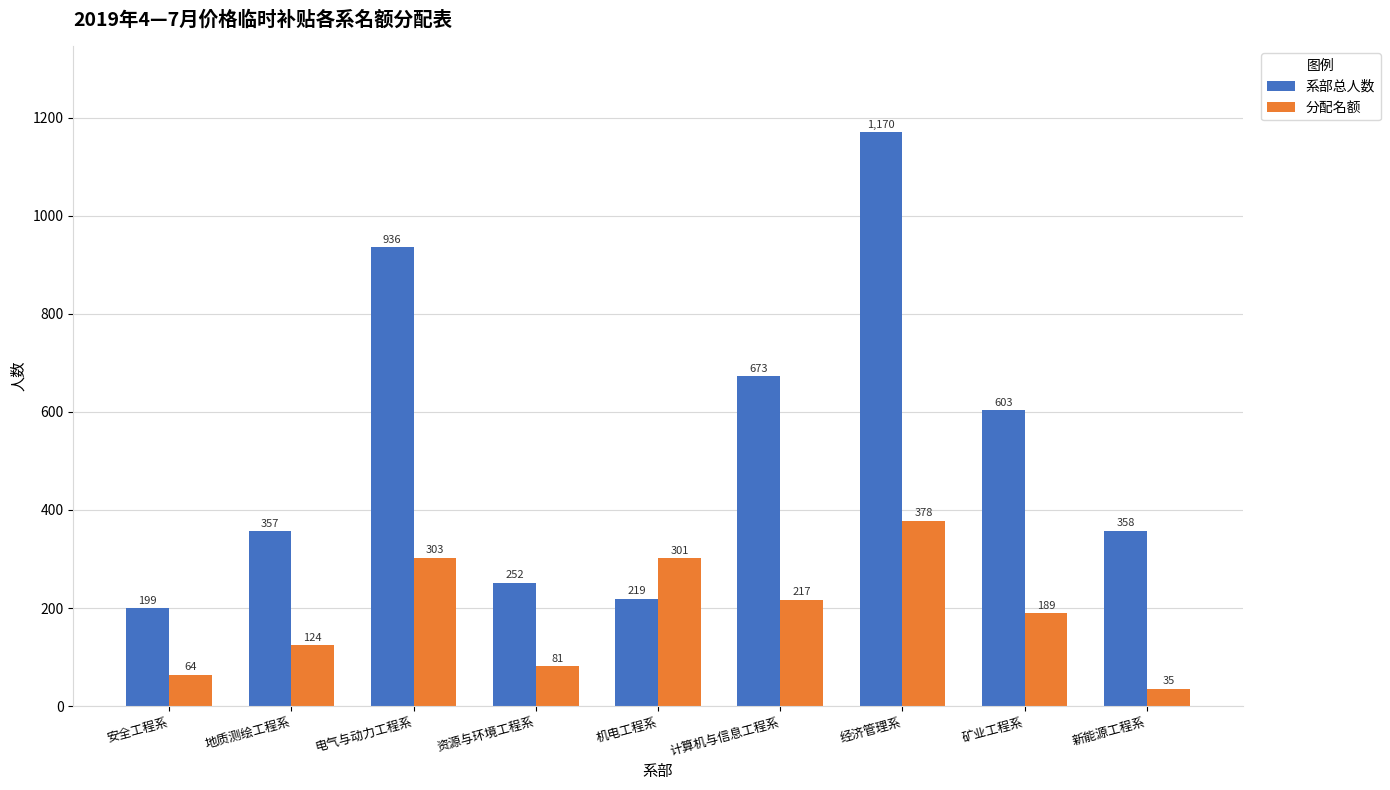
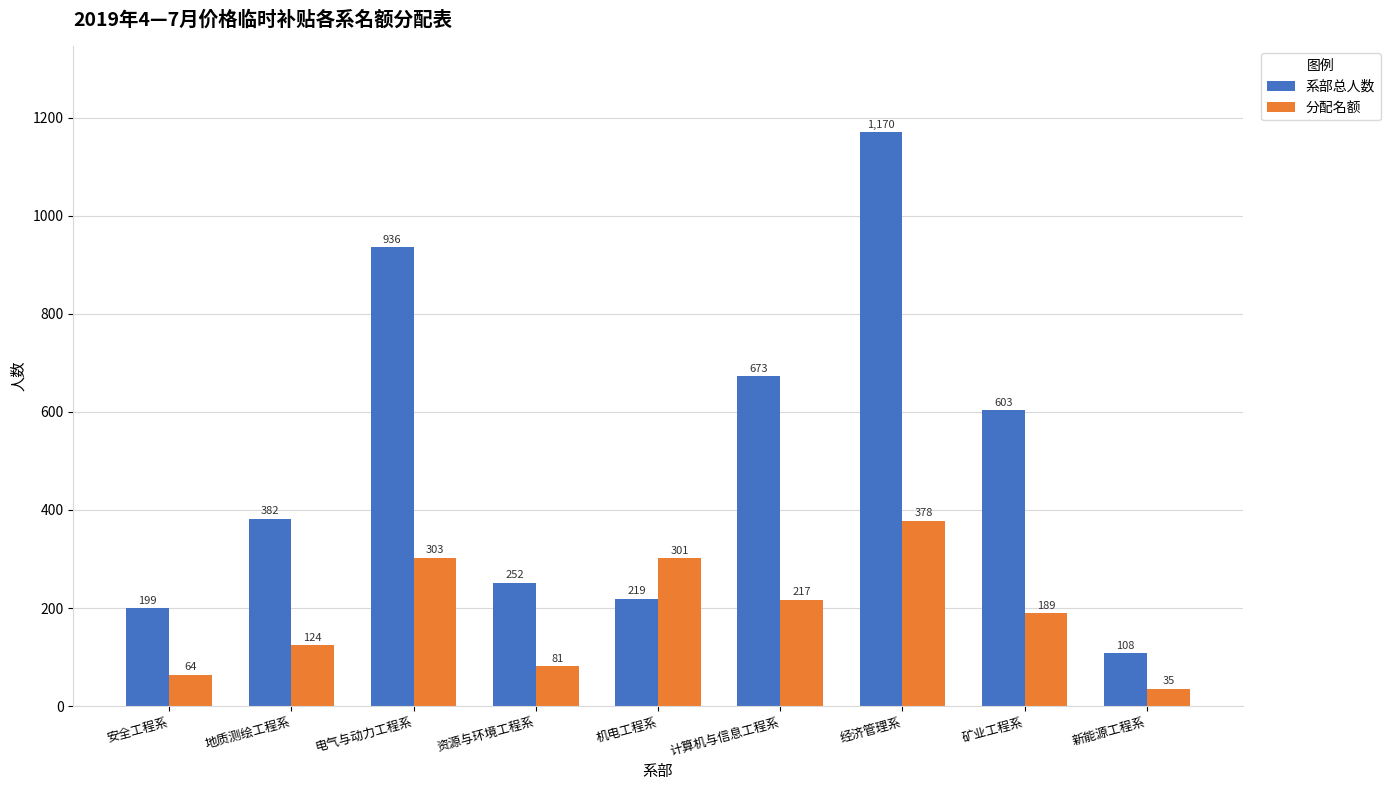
系部总人数, 地质测绘工程系: 357 -> 382
系部总人数, 新能源工程系: 358 -> 108
